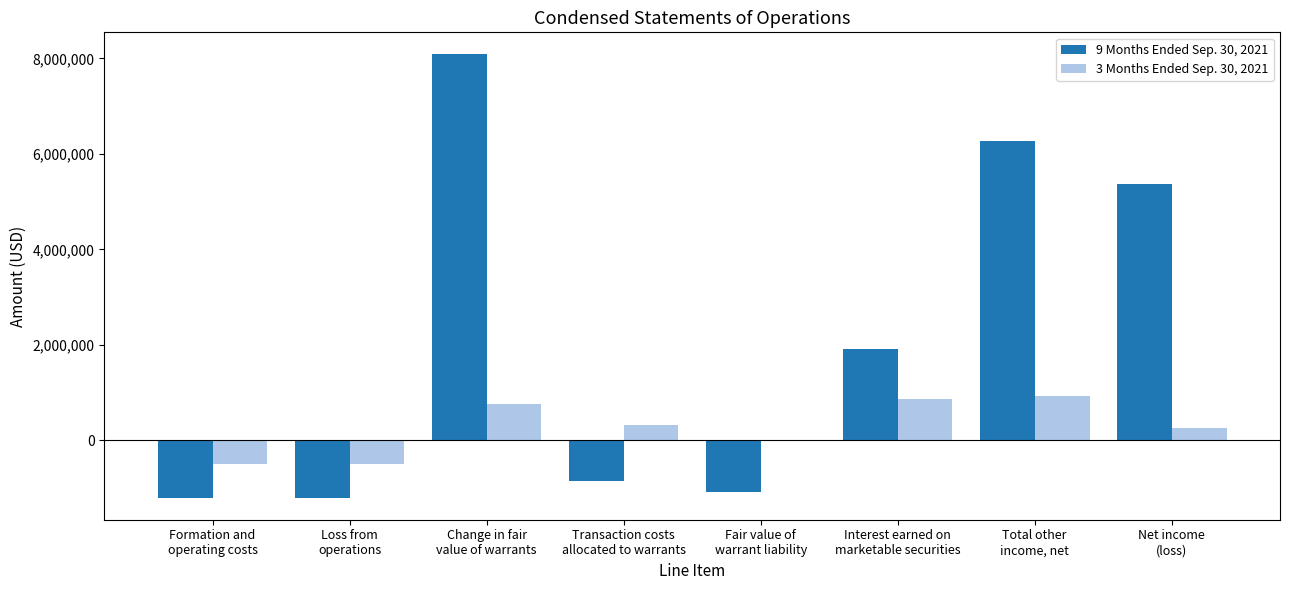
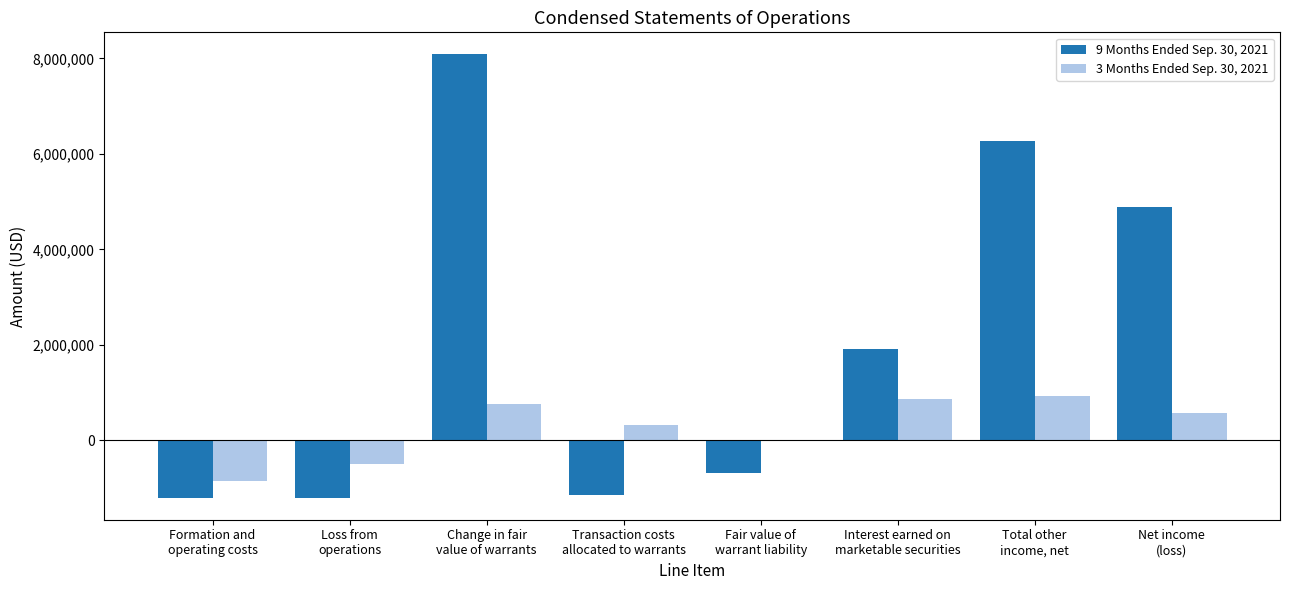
3 Months Ended Sep. 30, 2021, Formation and operating costs: -500,000 -> -900,000
9 Months Ended Sep. 30, 2021, Transaction costs allocated to warrants: -900,000 -> -1,100,000
9 Months Ended Sep. 30, 2021, Fair value of warrant liability: -1,100,000 -> -700,000
9 Months Ended Sep. 30, 2021, Net income (loss): 5,400,000 -> 4,900,000
3 Months Ended Sep. 30, 2021, Net income (loss): 200,000 -> 600,000
